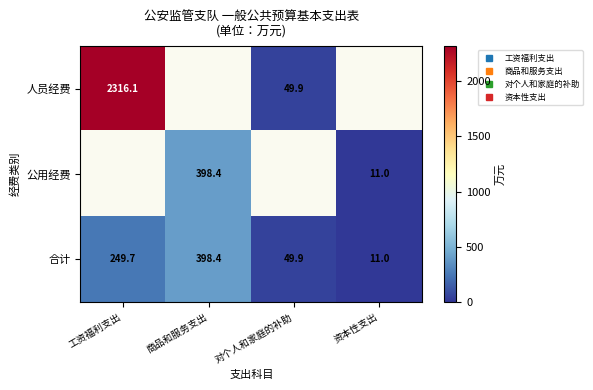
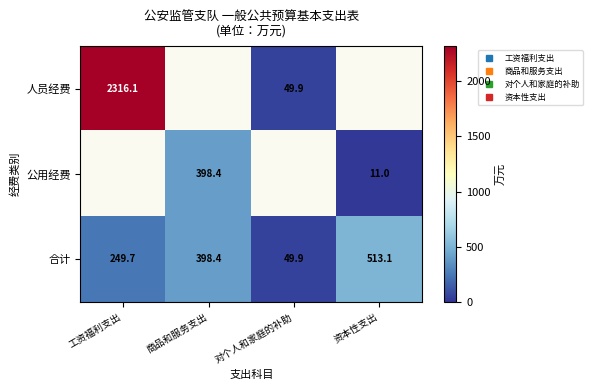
合计, 资本性支出: 11.0 -> 513.1
